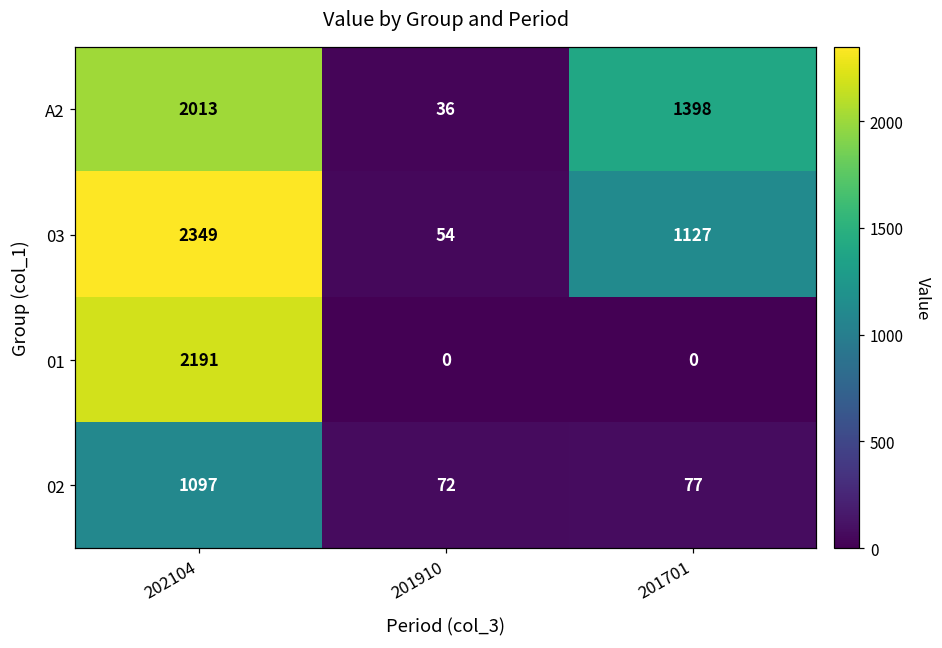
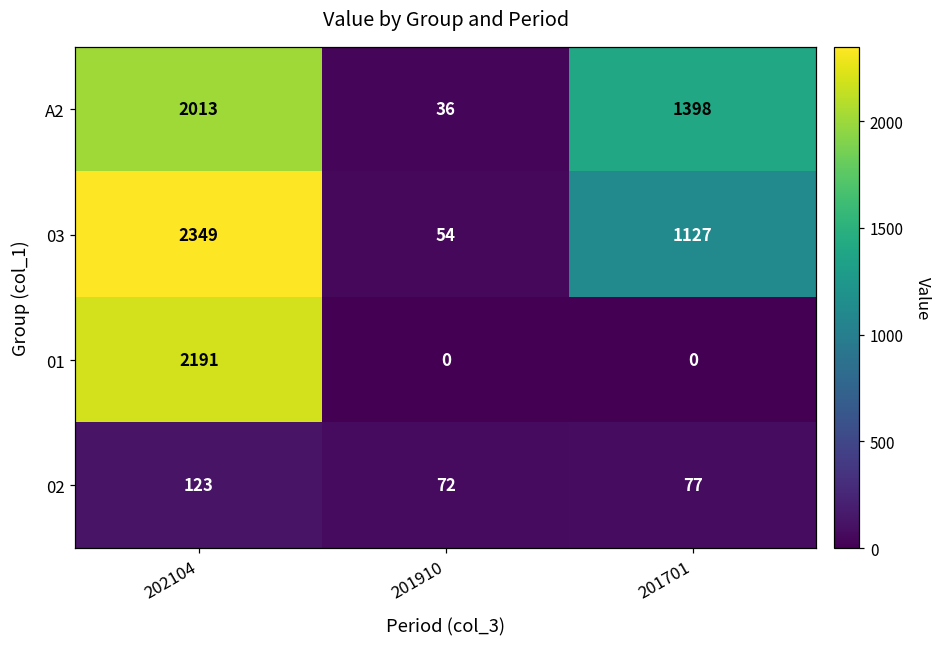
02, 202104: 1097 -> 123
